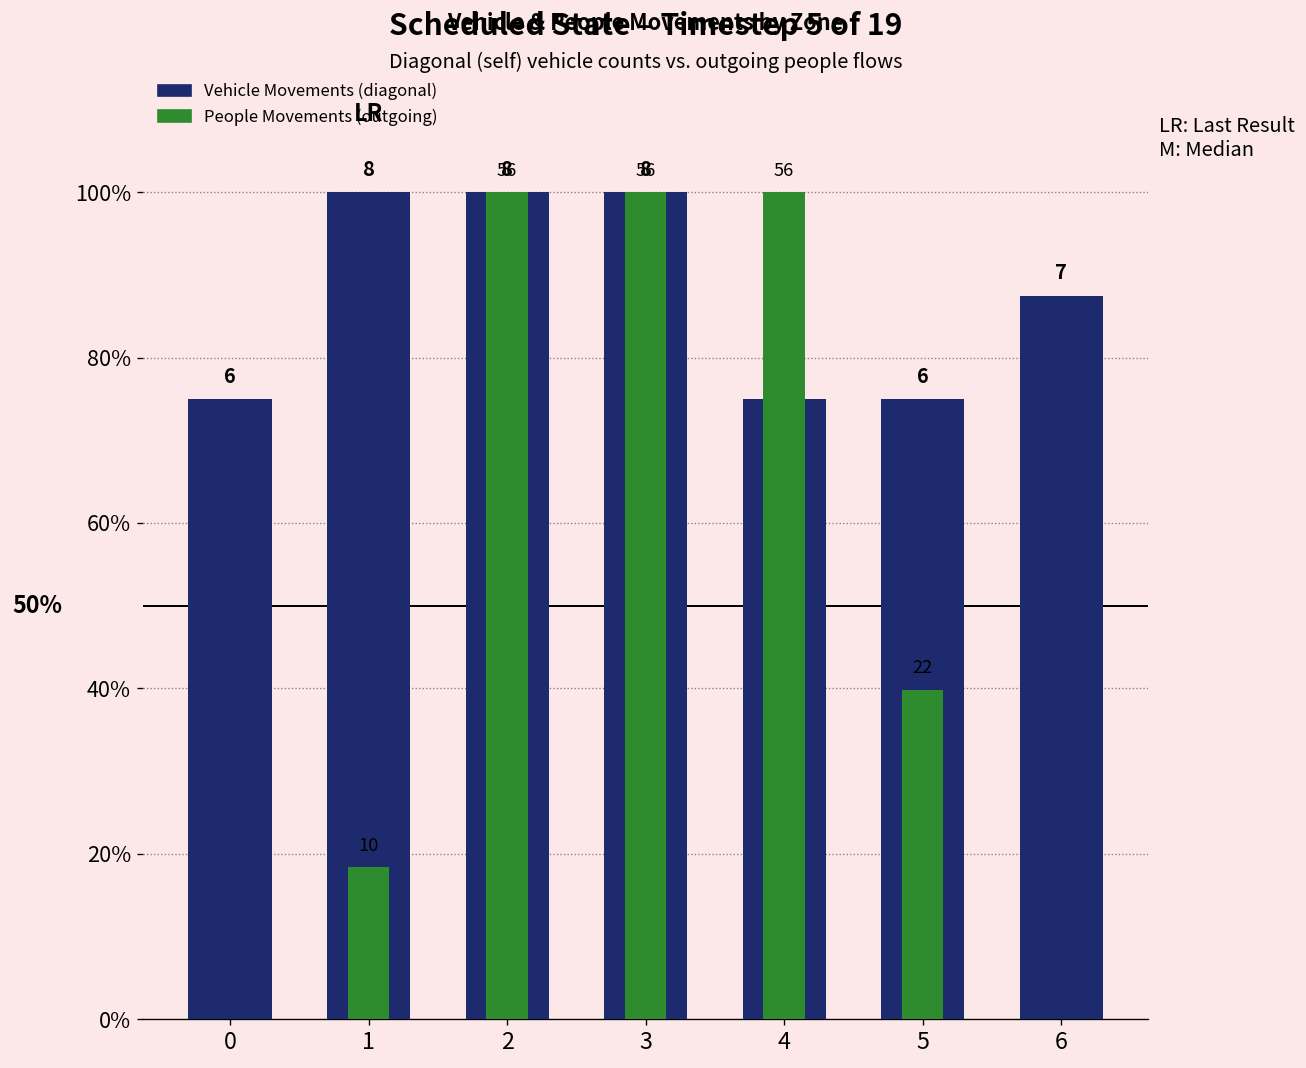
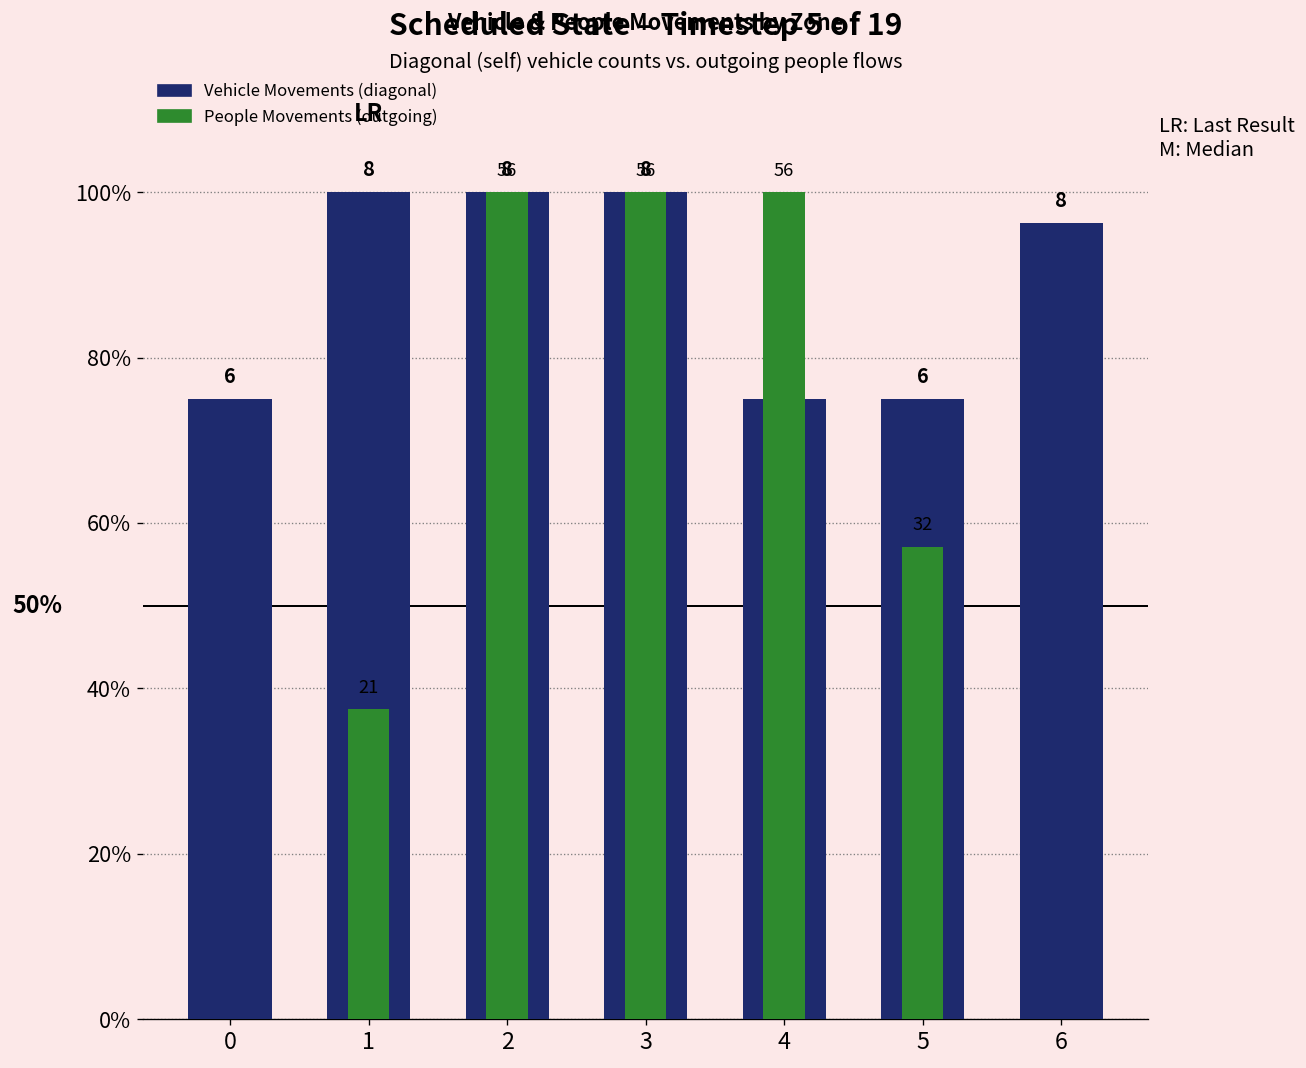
People Movements (outgoing), 1: 10 -> 21
People Movements (outgoing), 5: 22 -> 32
Vehicle Movements (diagonal), 6: 7 -> 8
